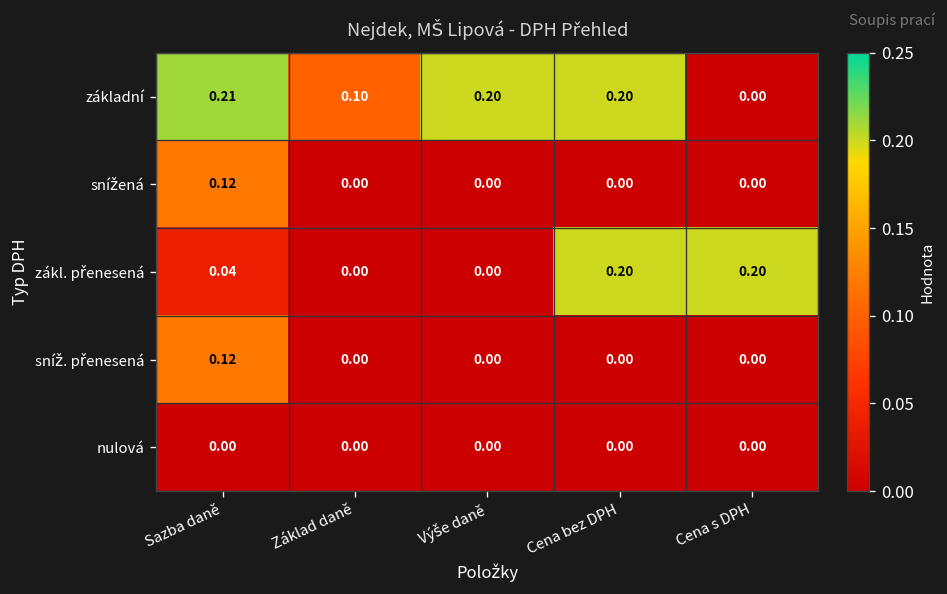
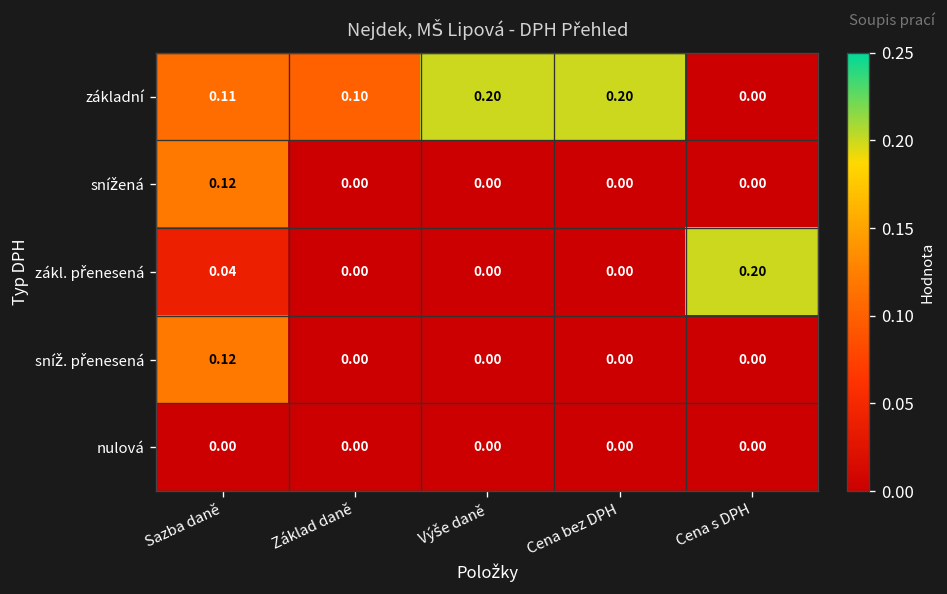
základní, Sazba daně: 0.21 -> 0.11
zákl. přenesená, Cena bez DPH: 0.20 -> 0.00
